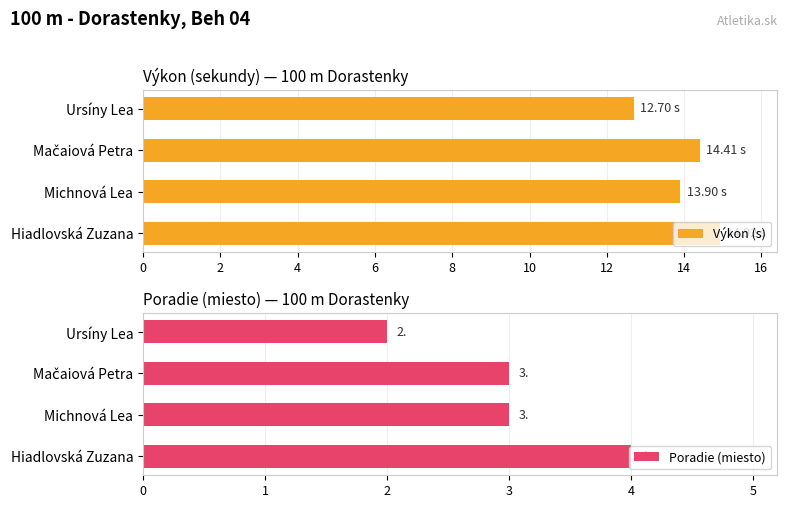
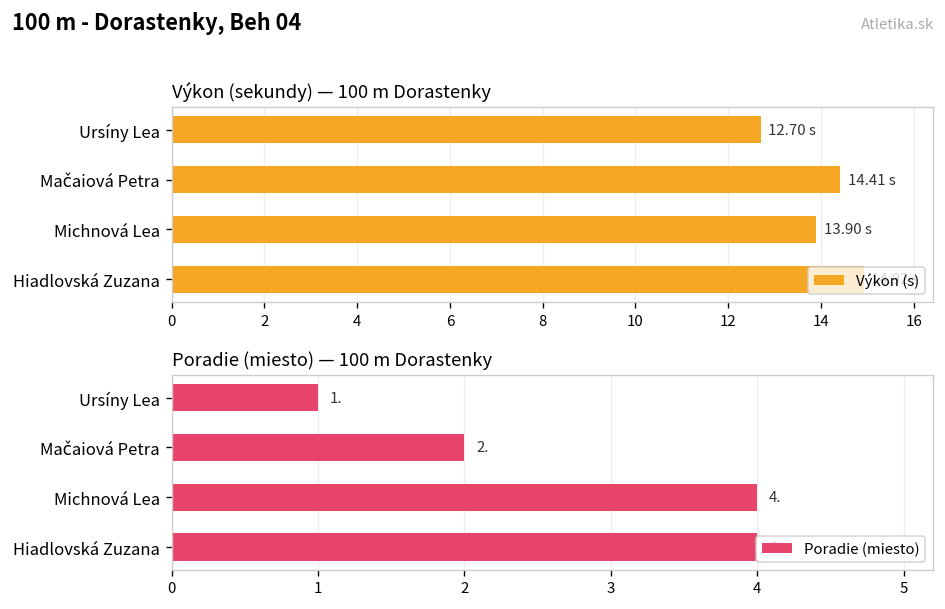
Poradie (miesto) — 100 m Dorastenky, Ursíny Lea: 2. -> 1.
Poradie (miesto) — 100 m Dorastenky, Mačaiová Petra: 3. -> 2.
Poradie (miesto) — 100 m Dorastenky, Michnová Lea: 3. -> 4.
